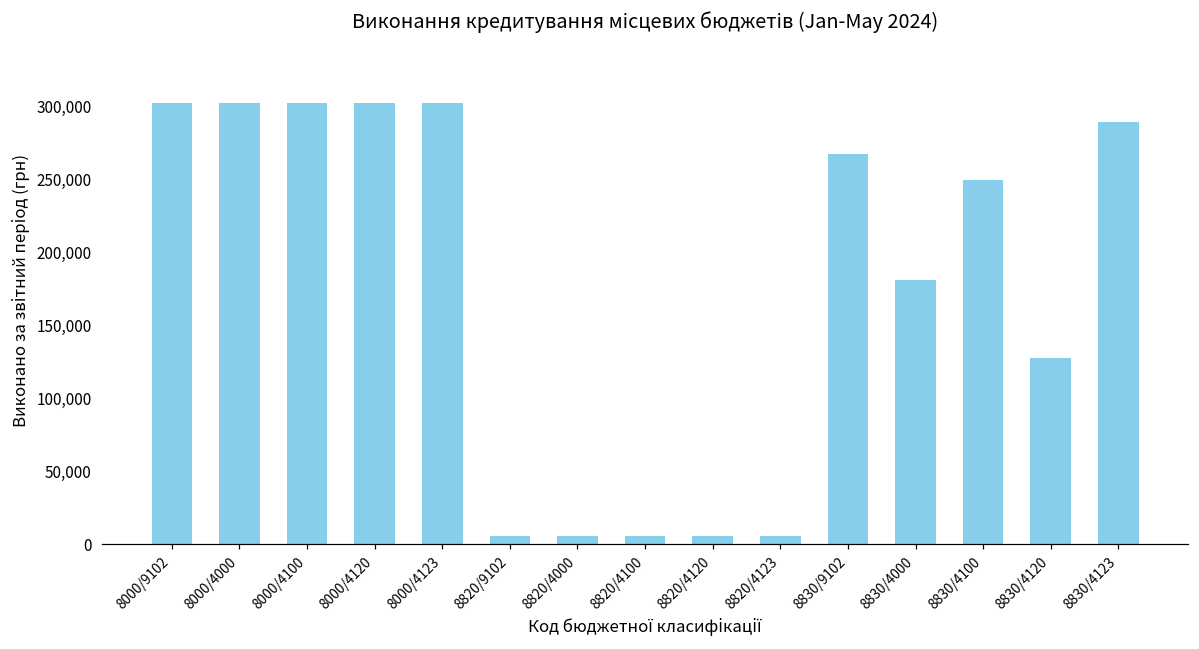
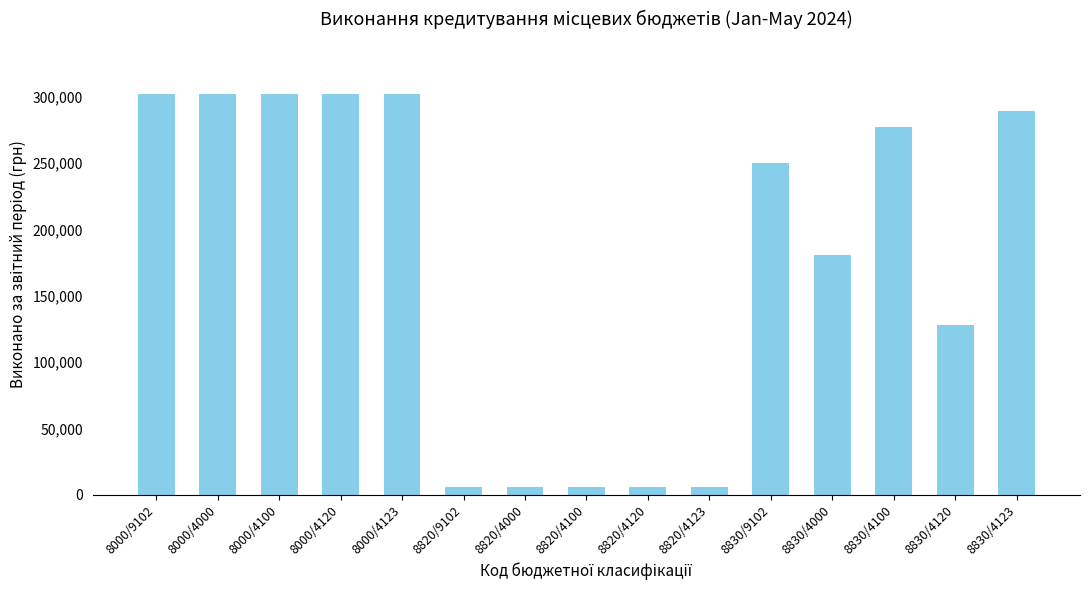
8830/9102: 268,000 -> 250,000
8830/4100: 250,000 -> 277,000
